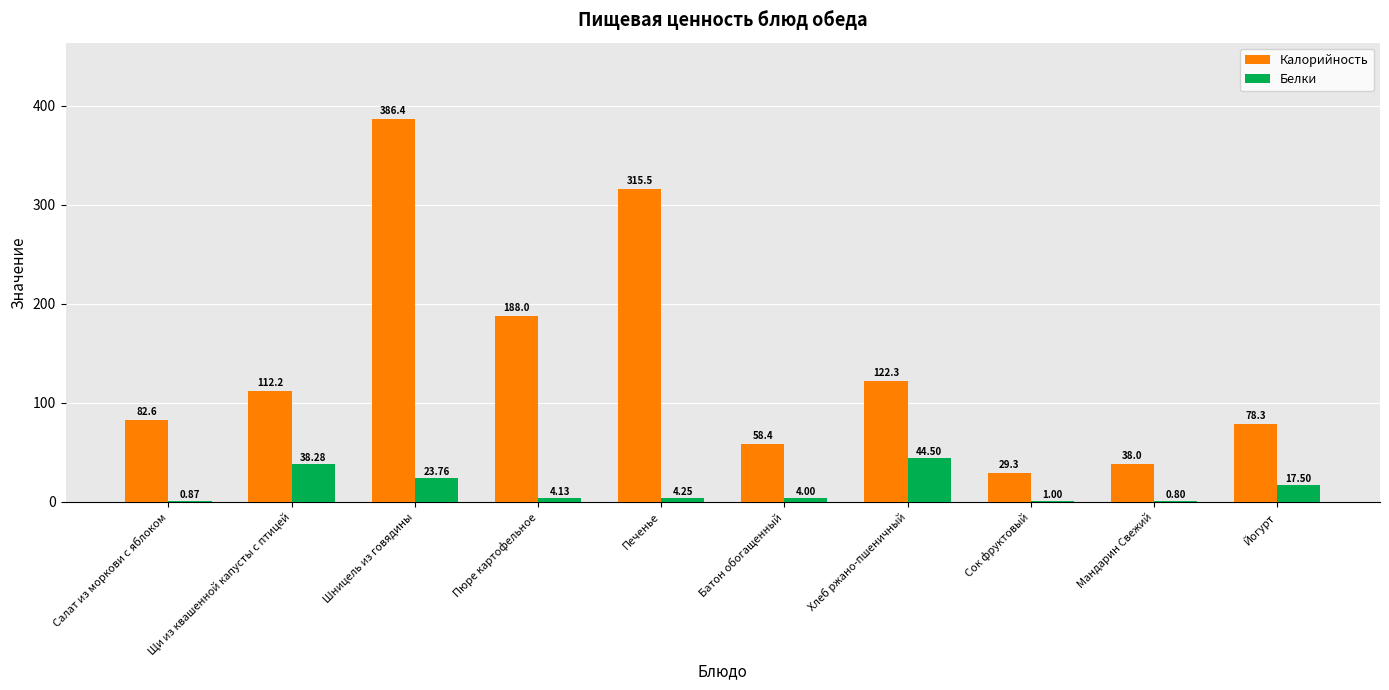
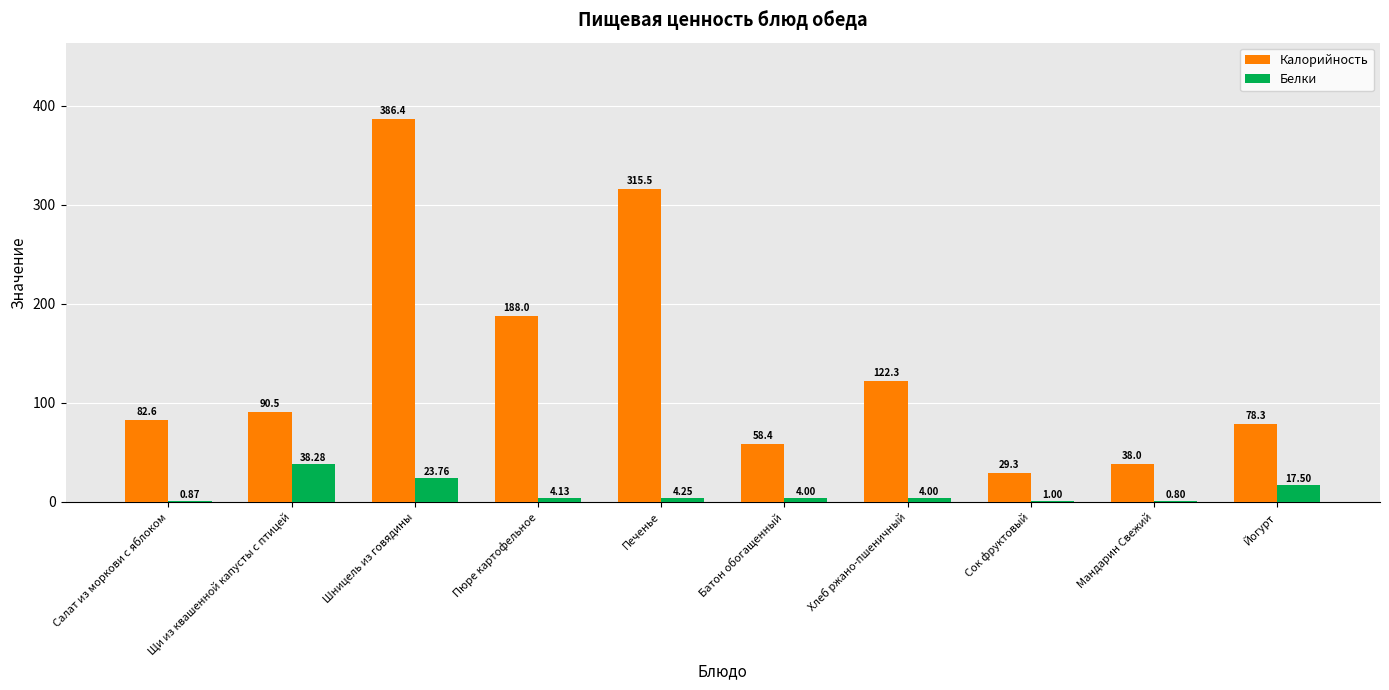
Калорийность, Щи из квашенной капусты с птицей: 112.2 -> 90.5
Белки, Хлеб ржано-пшеничный: 44.50 -> 4.00
